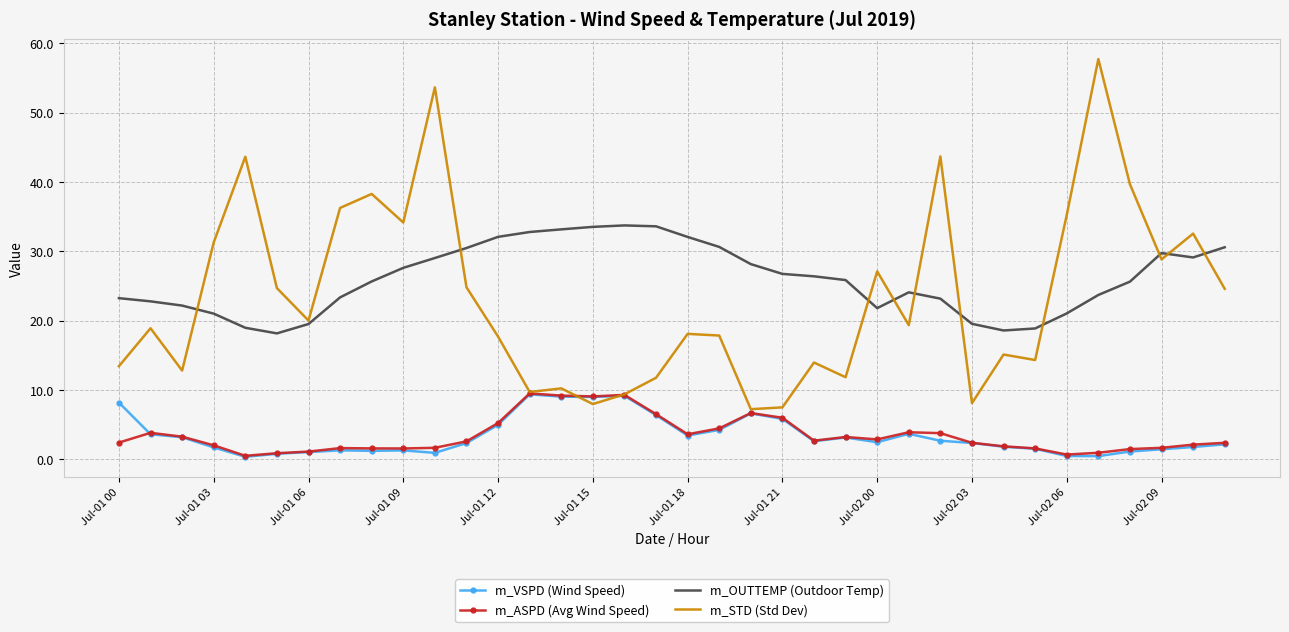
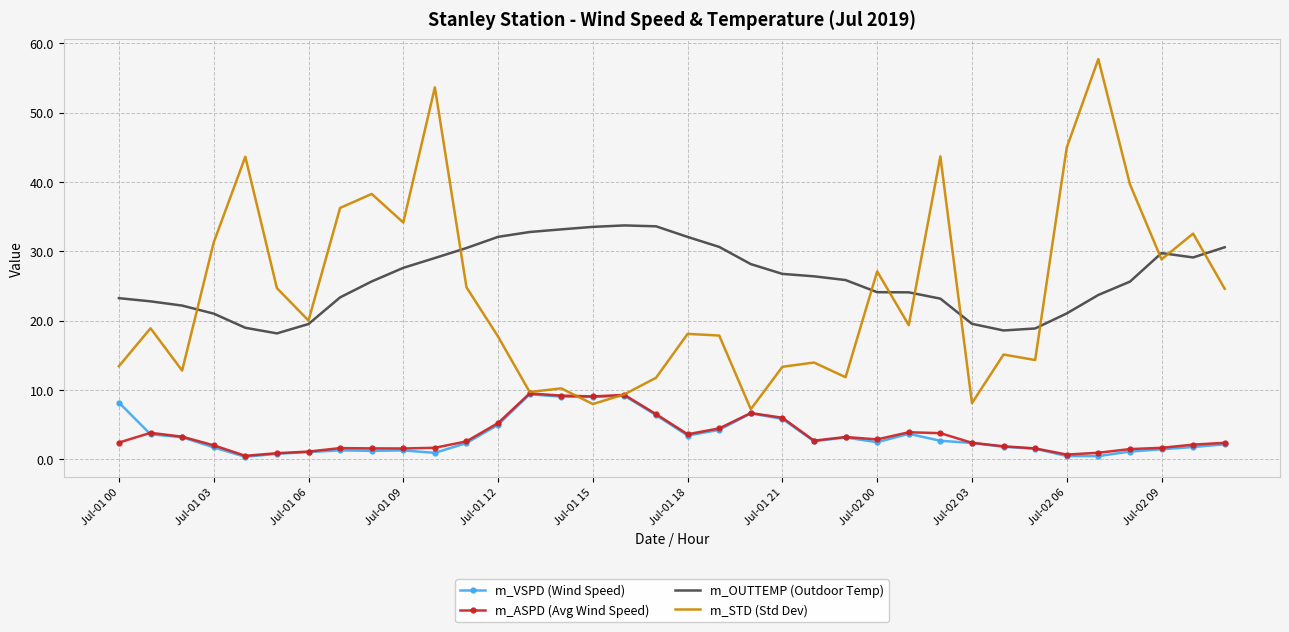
m_STD (Std Dev), Jul-01 21: 7 -> 13
m_OUTTEMP (Outdoor Temp), Jul-02 00: 22 -> 24
m_STD (Std Dev), Jul-02 06: 35 -> 45
